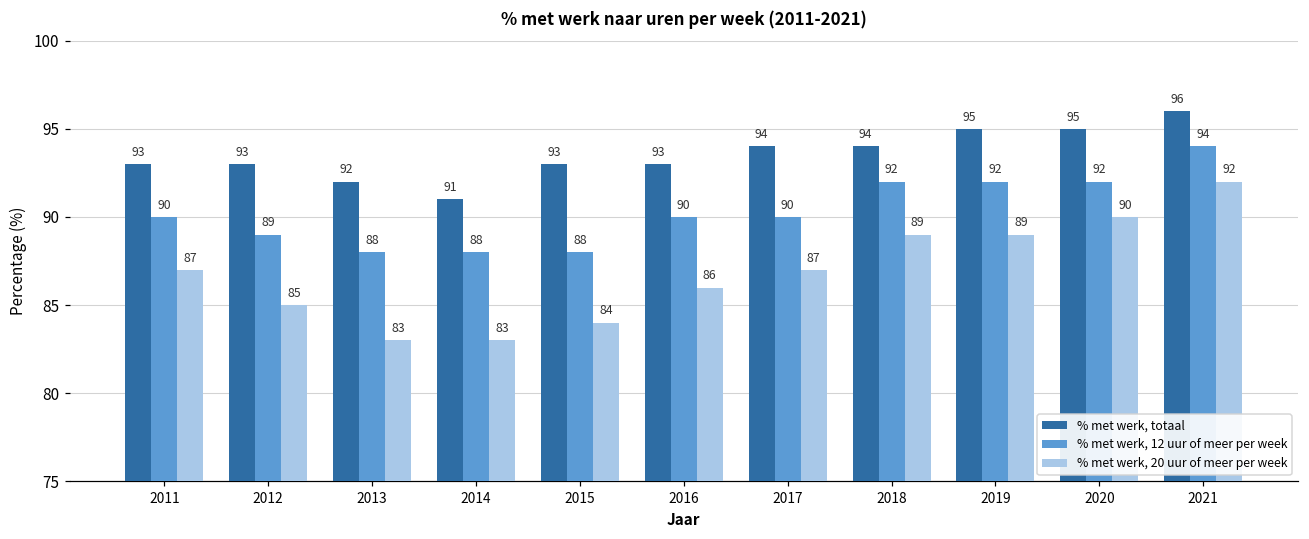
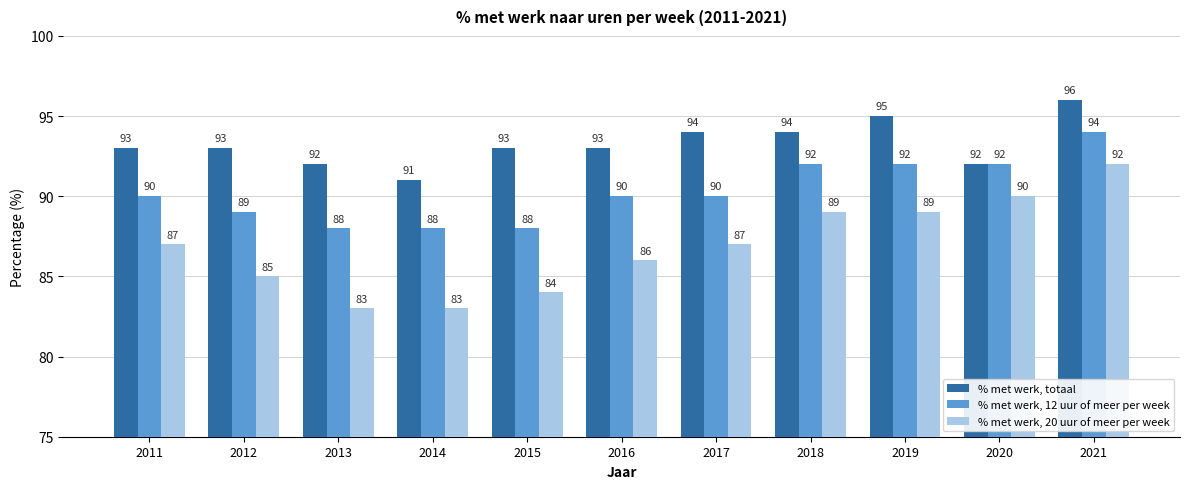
% met werk, totaal, 2020: 95 -> 92
